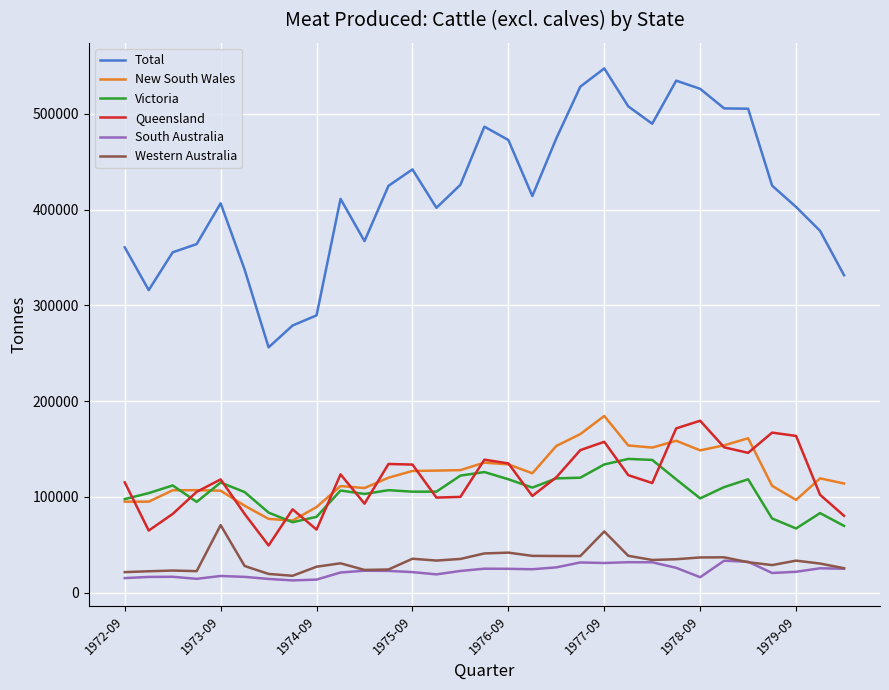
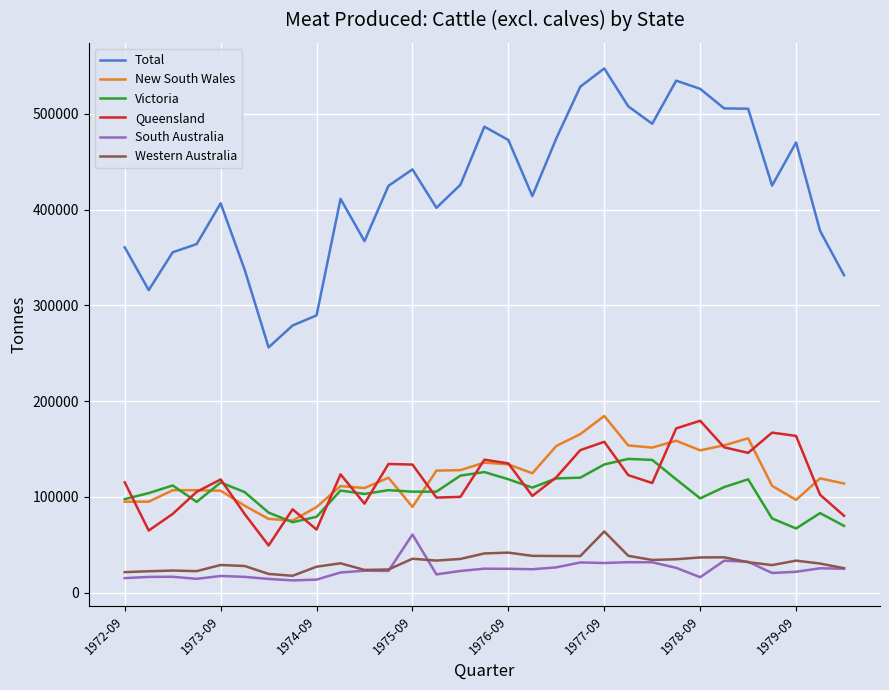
Western Australia, 1973-09: 70000 -> 30000
New South Wales, 1975-09: 130000 -> 90000
South Australia, 1975-09: 20000 -> 60000
Total, 1979-09: 400000 -> 470000
